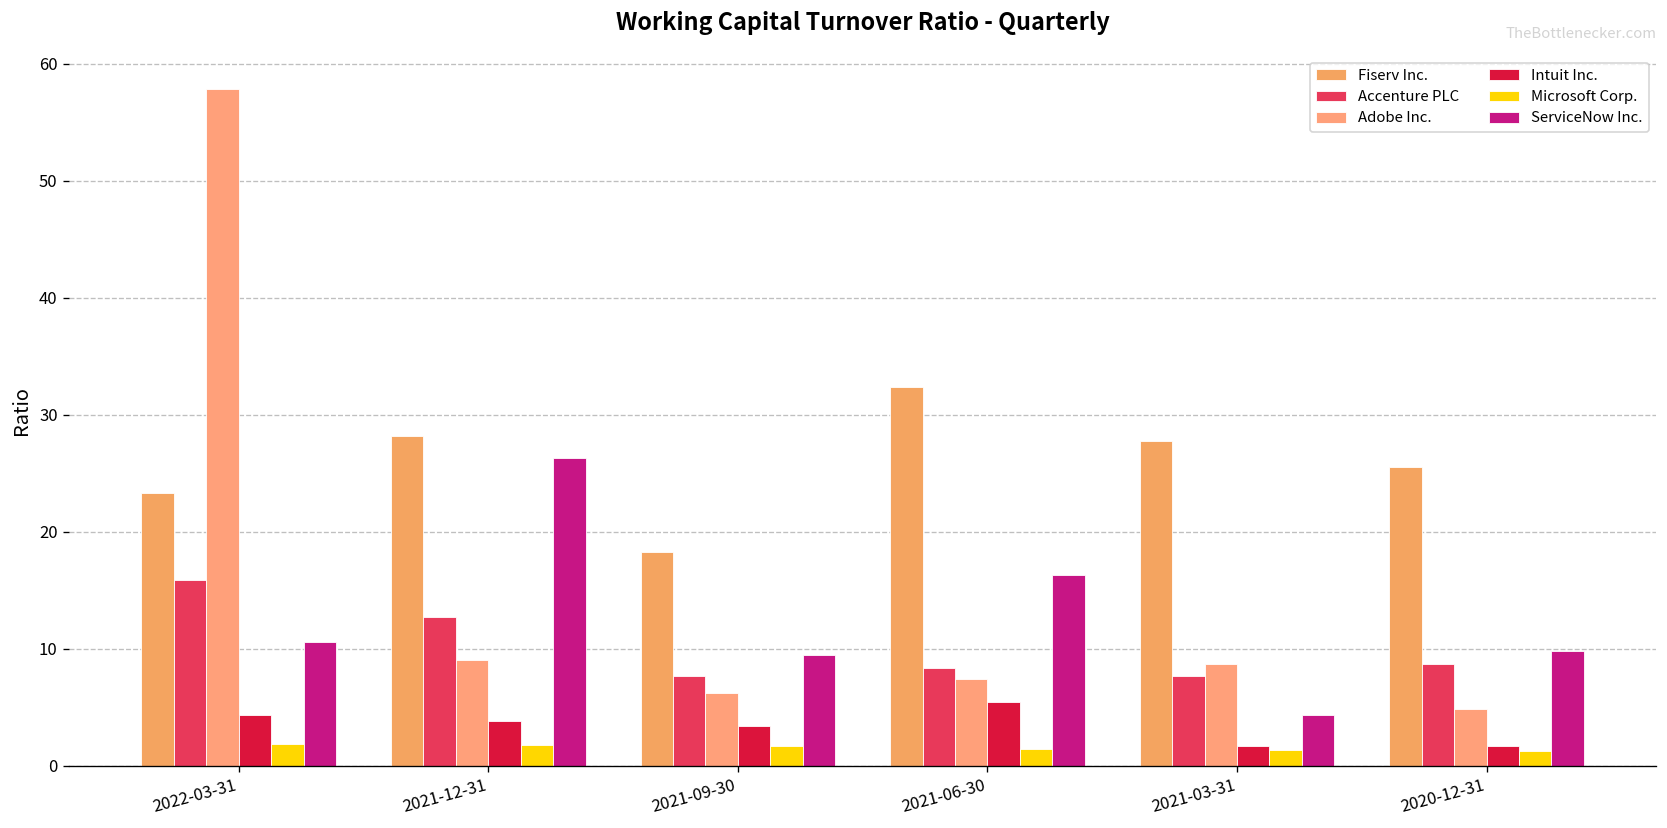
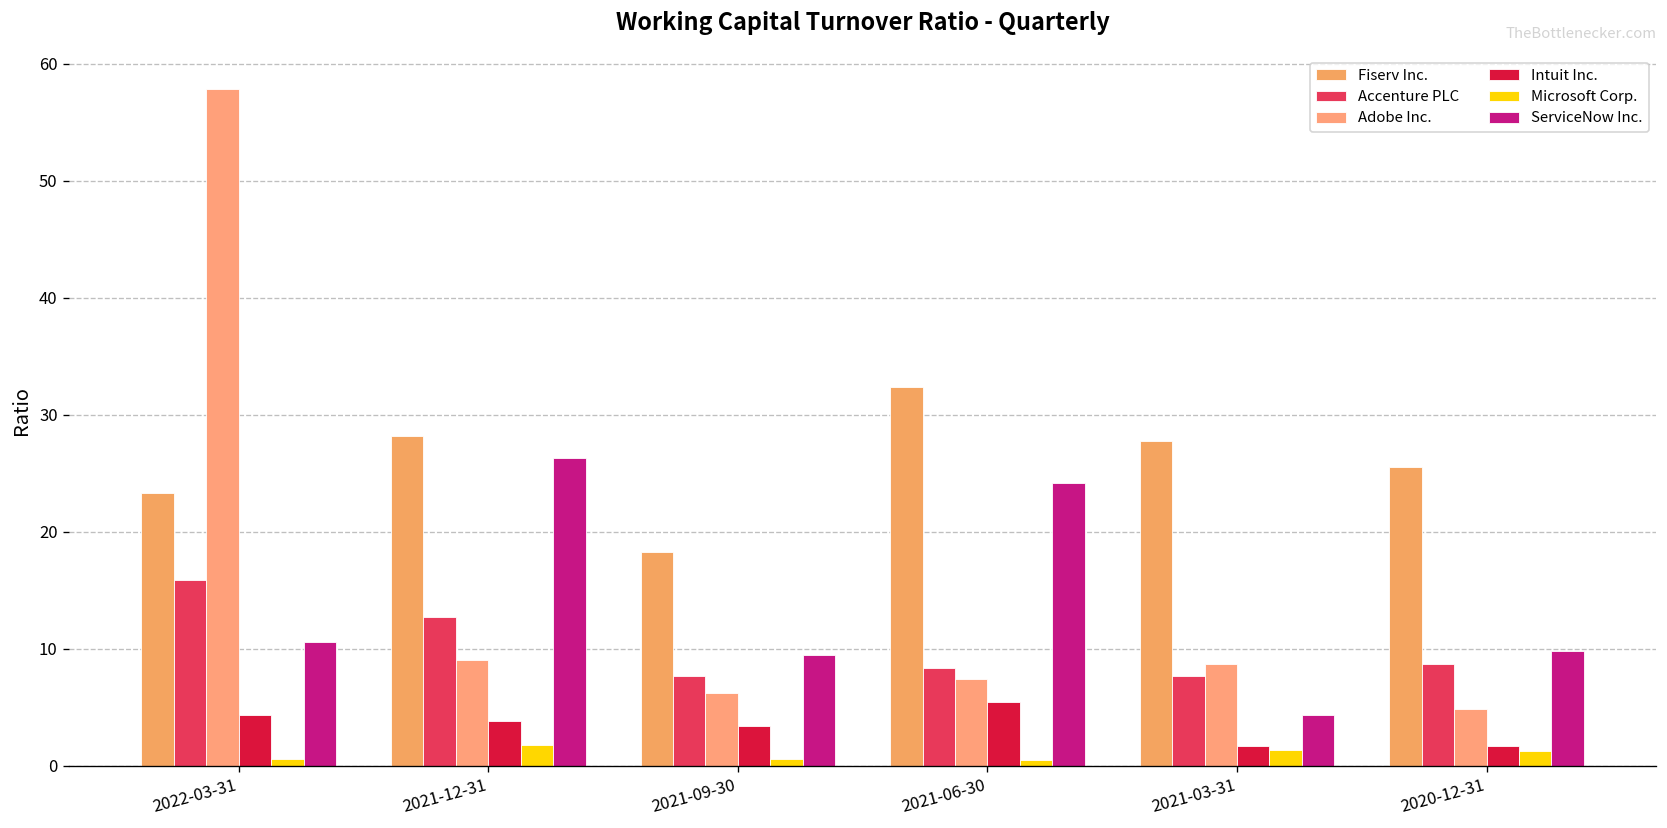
Microsoft Corp., 2022-03-31: 2 -> 1
Microsoft Corp., 2021-09-30: 2 -> 1
Microsoft Corp., 2021-06-30: 1.4 -> 0.5
ServiceNow Inc., 2021-06-30: 16 -> 24
